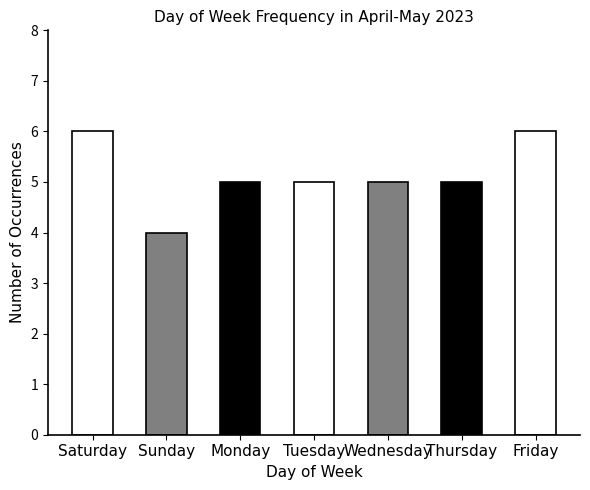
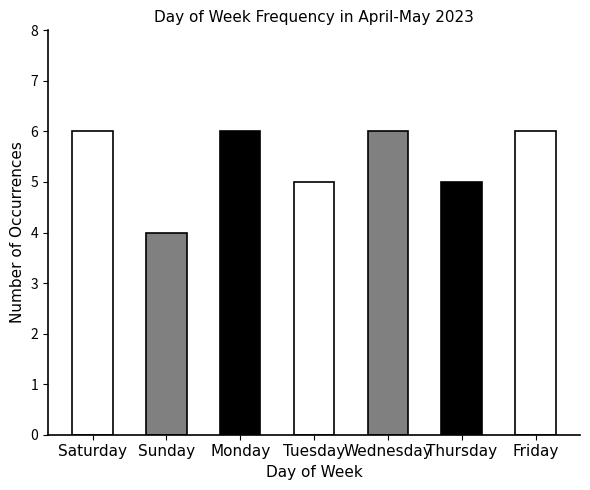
Monday: 5 -> 6
Wednesday: 5 -> 6
